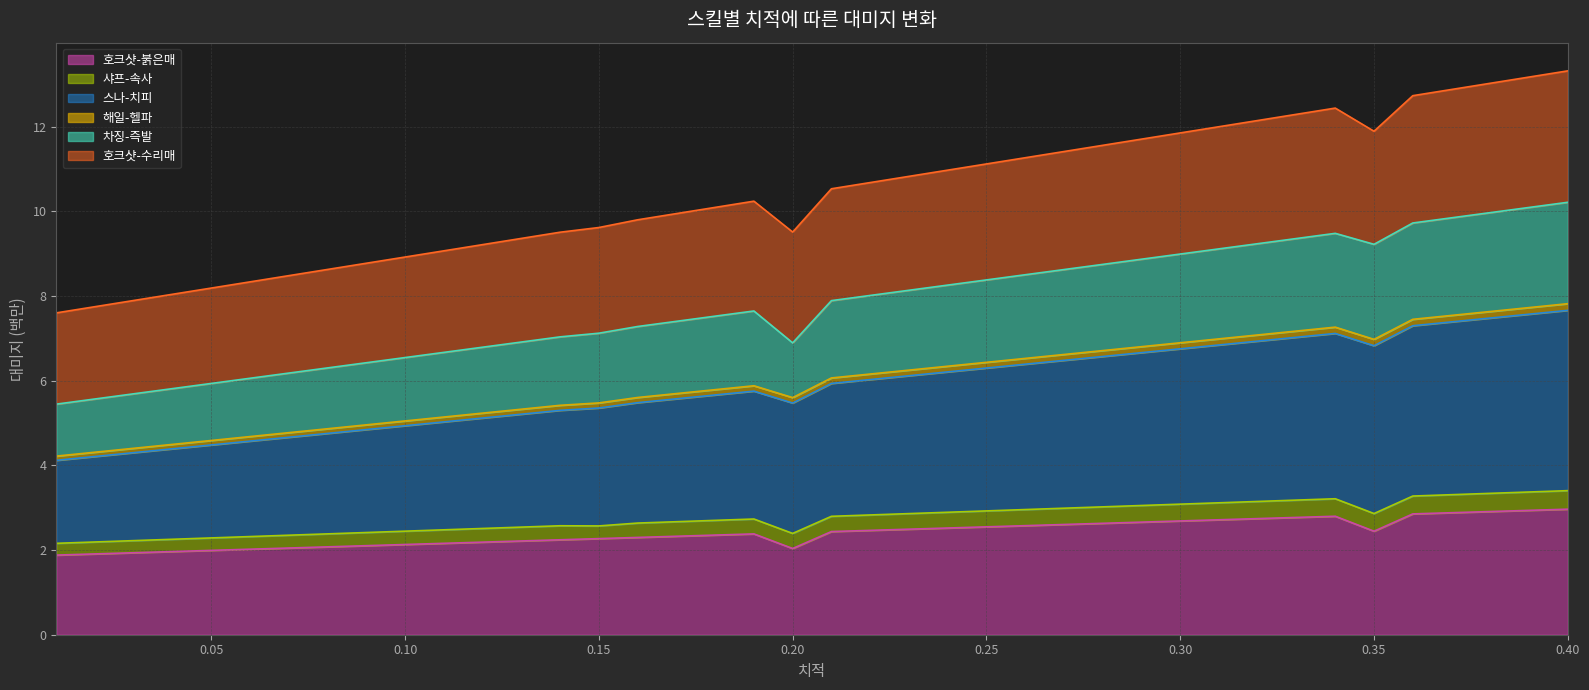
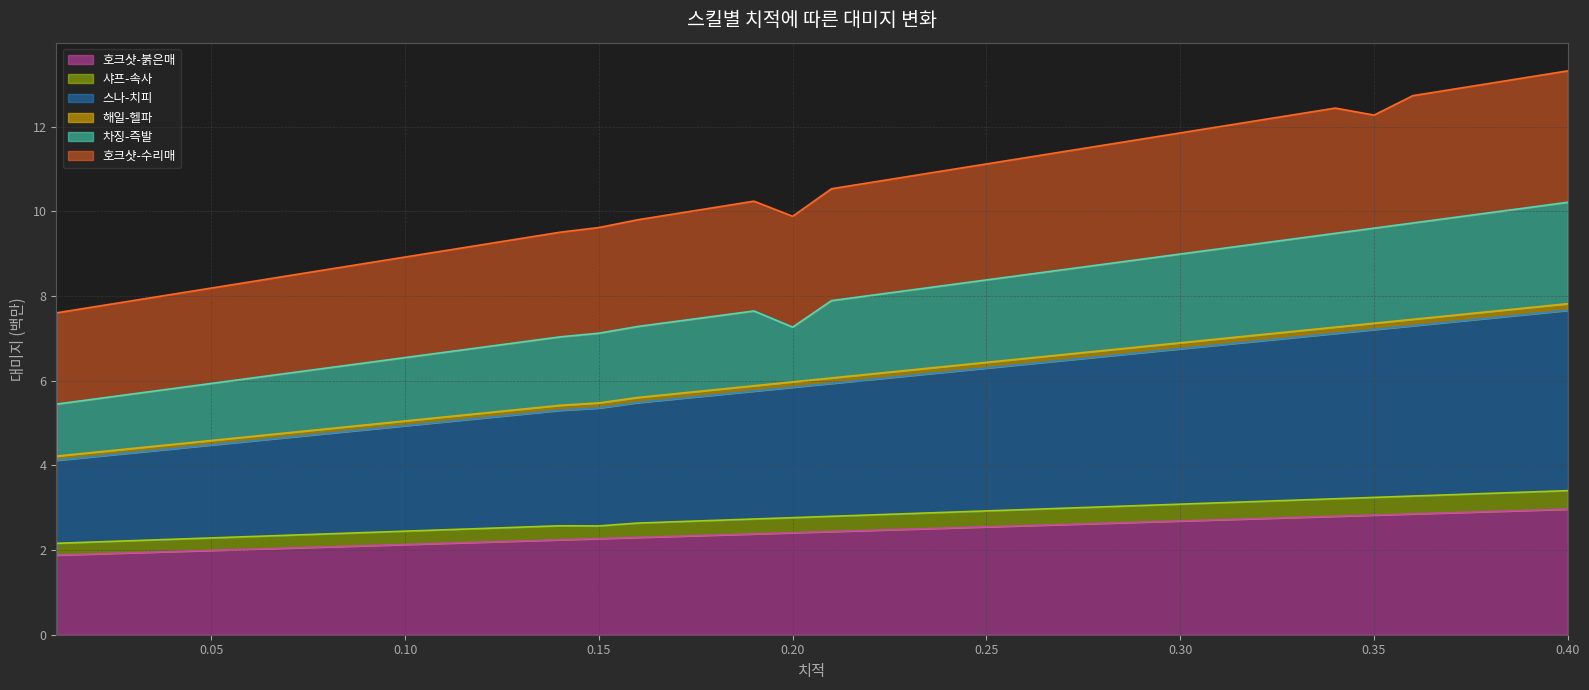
호크샷-붉은매, 0.20: 2.0 -> 2.4
호크샷-붉은매, 0.35: 2.4 -> 2.8
